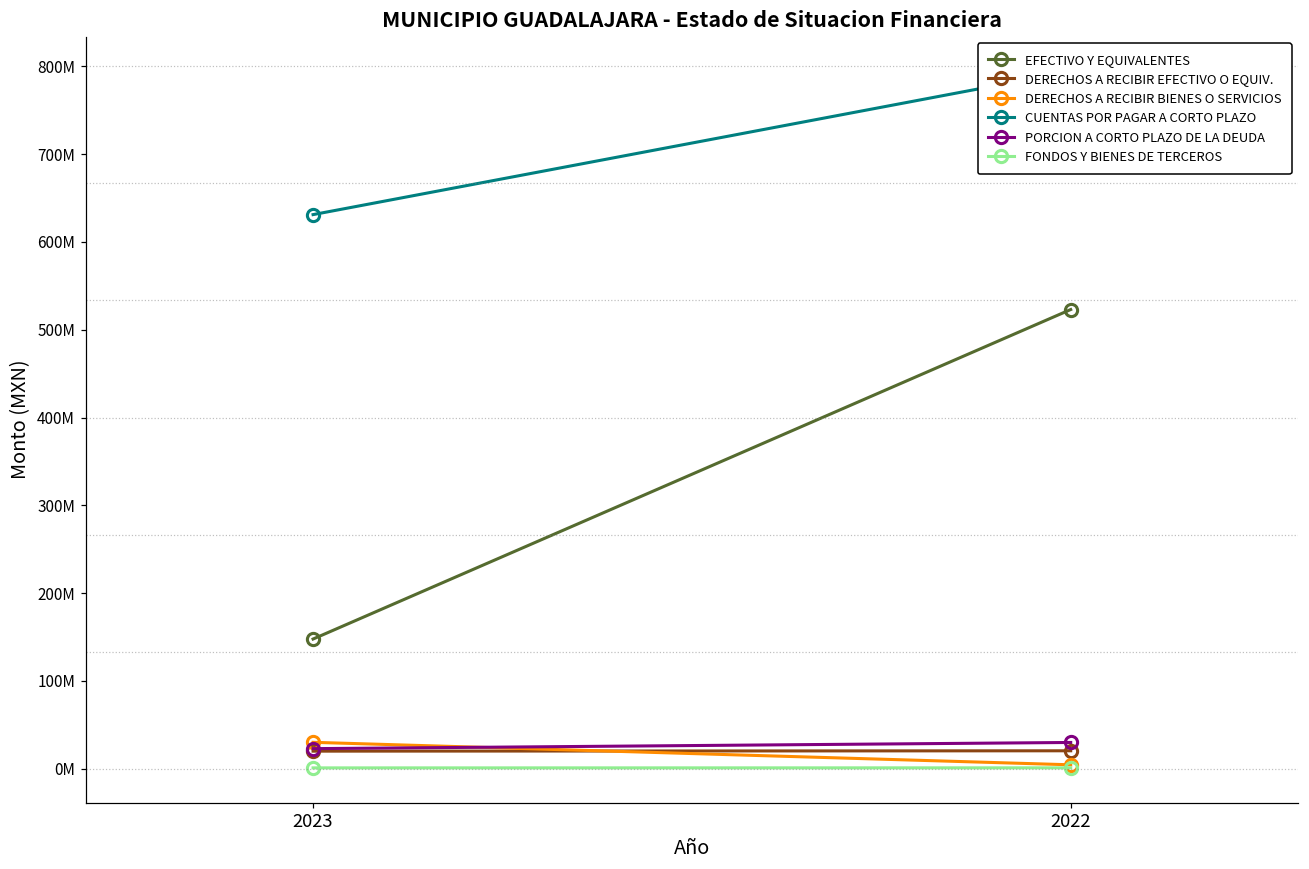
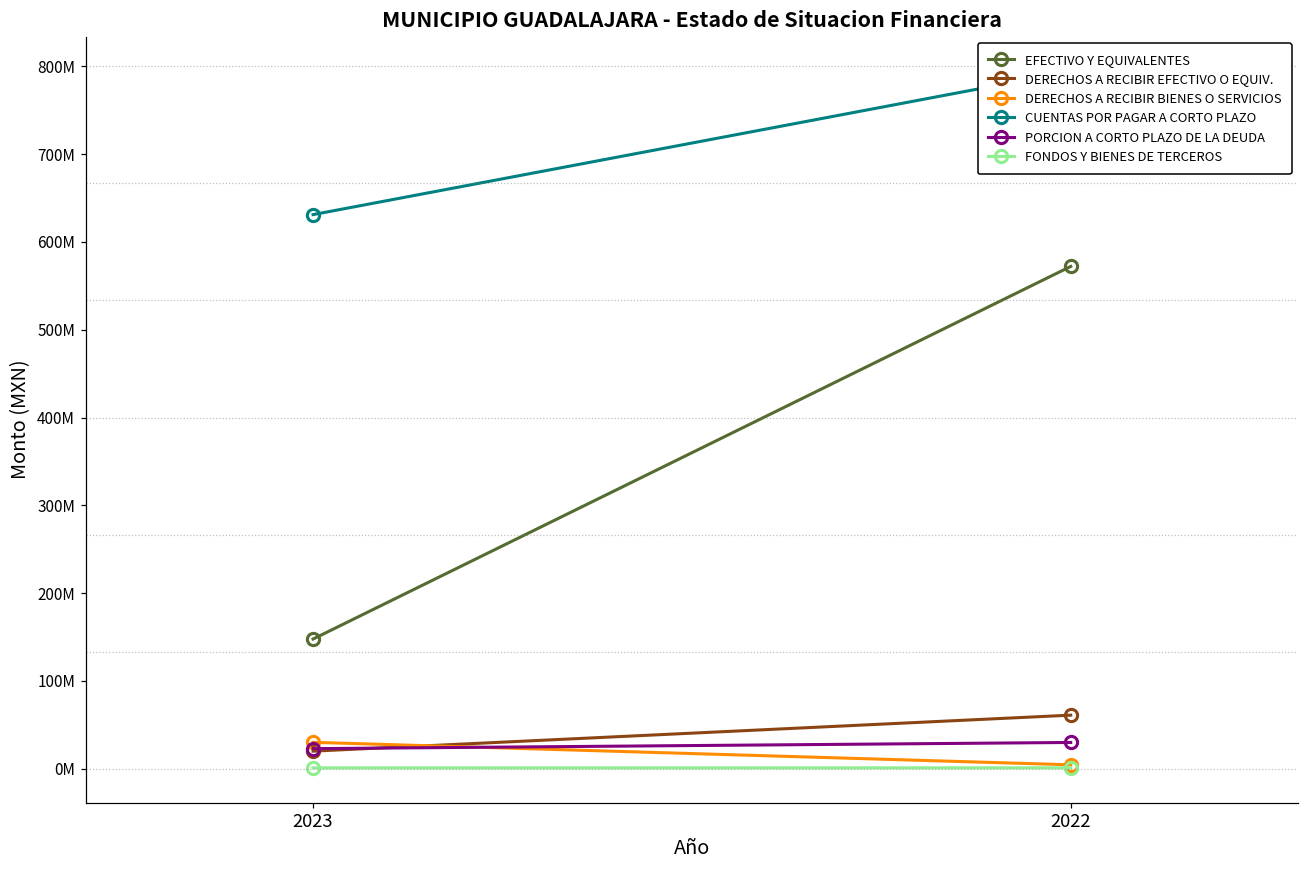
EFECTIVO Y EQUIVALENTES, 2022: 520000000 -> 570000000
DERECHOS A RECIBIR EFECTIVO O EQUIV., 2022: 20000000 -> 60000000
